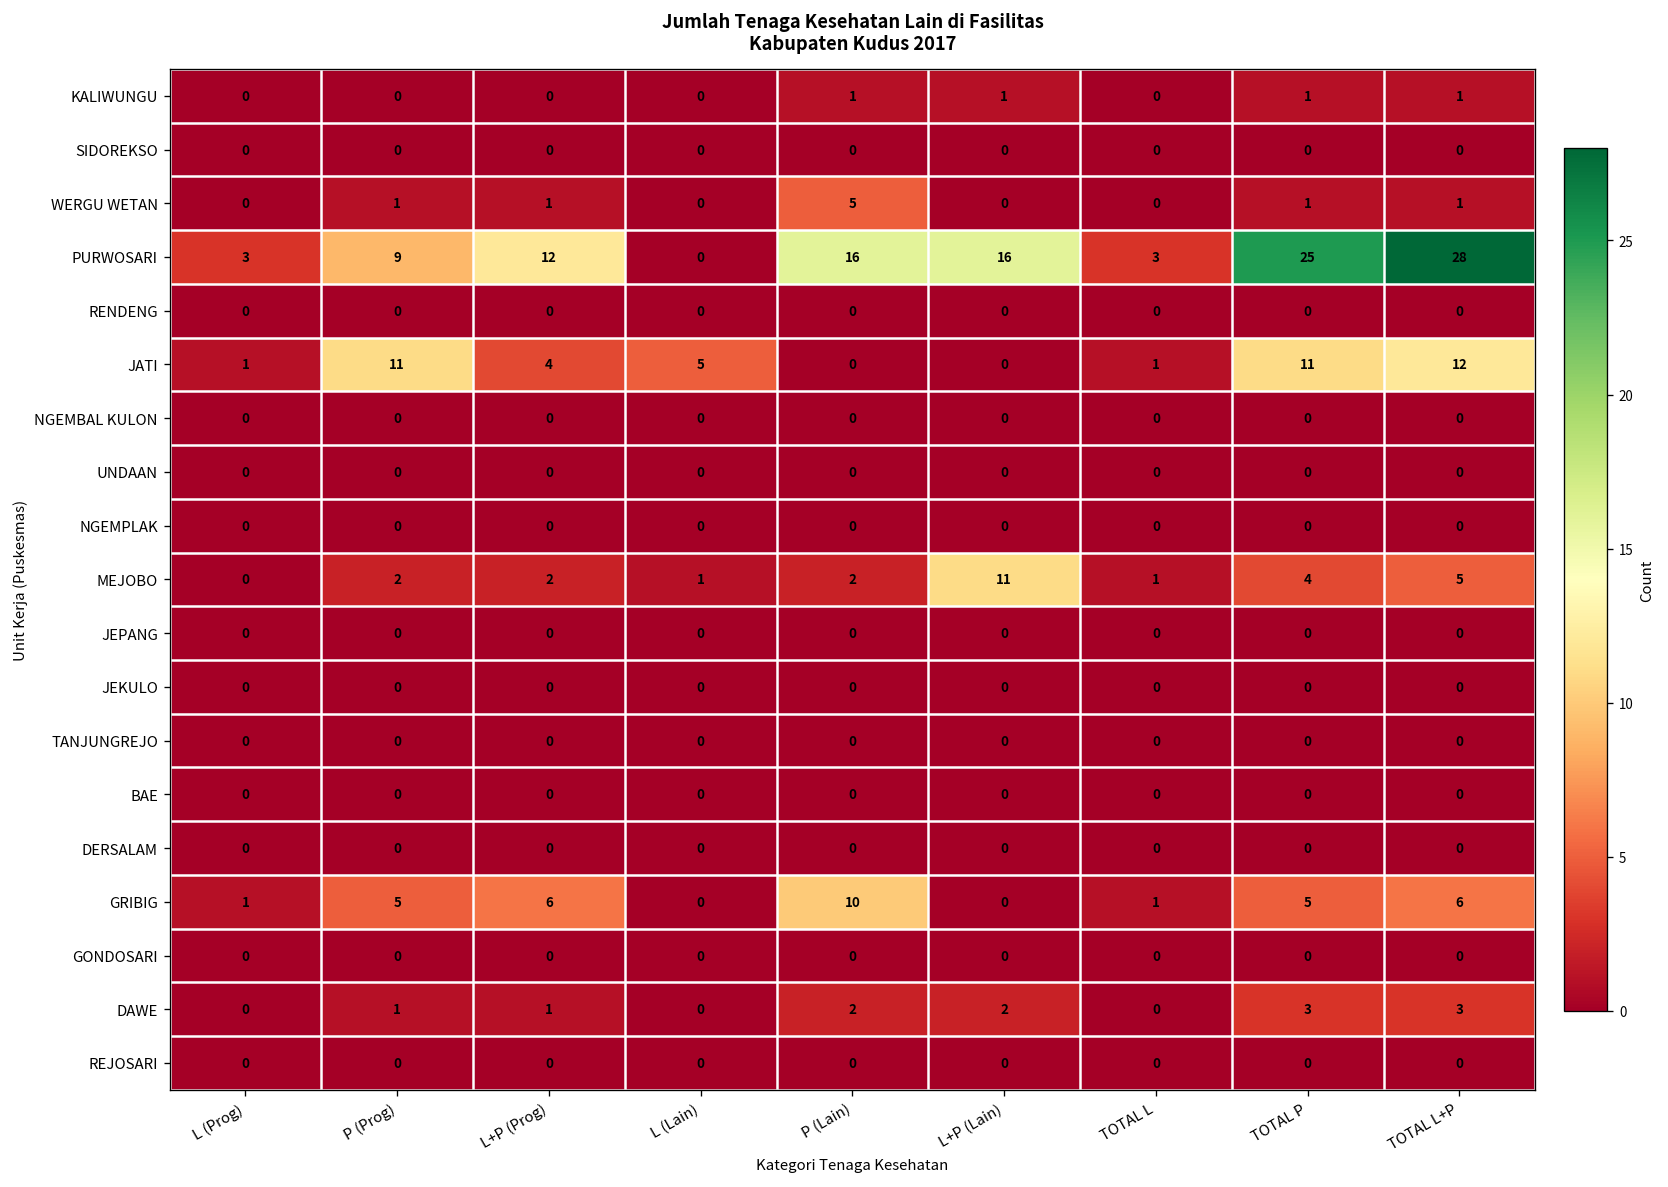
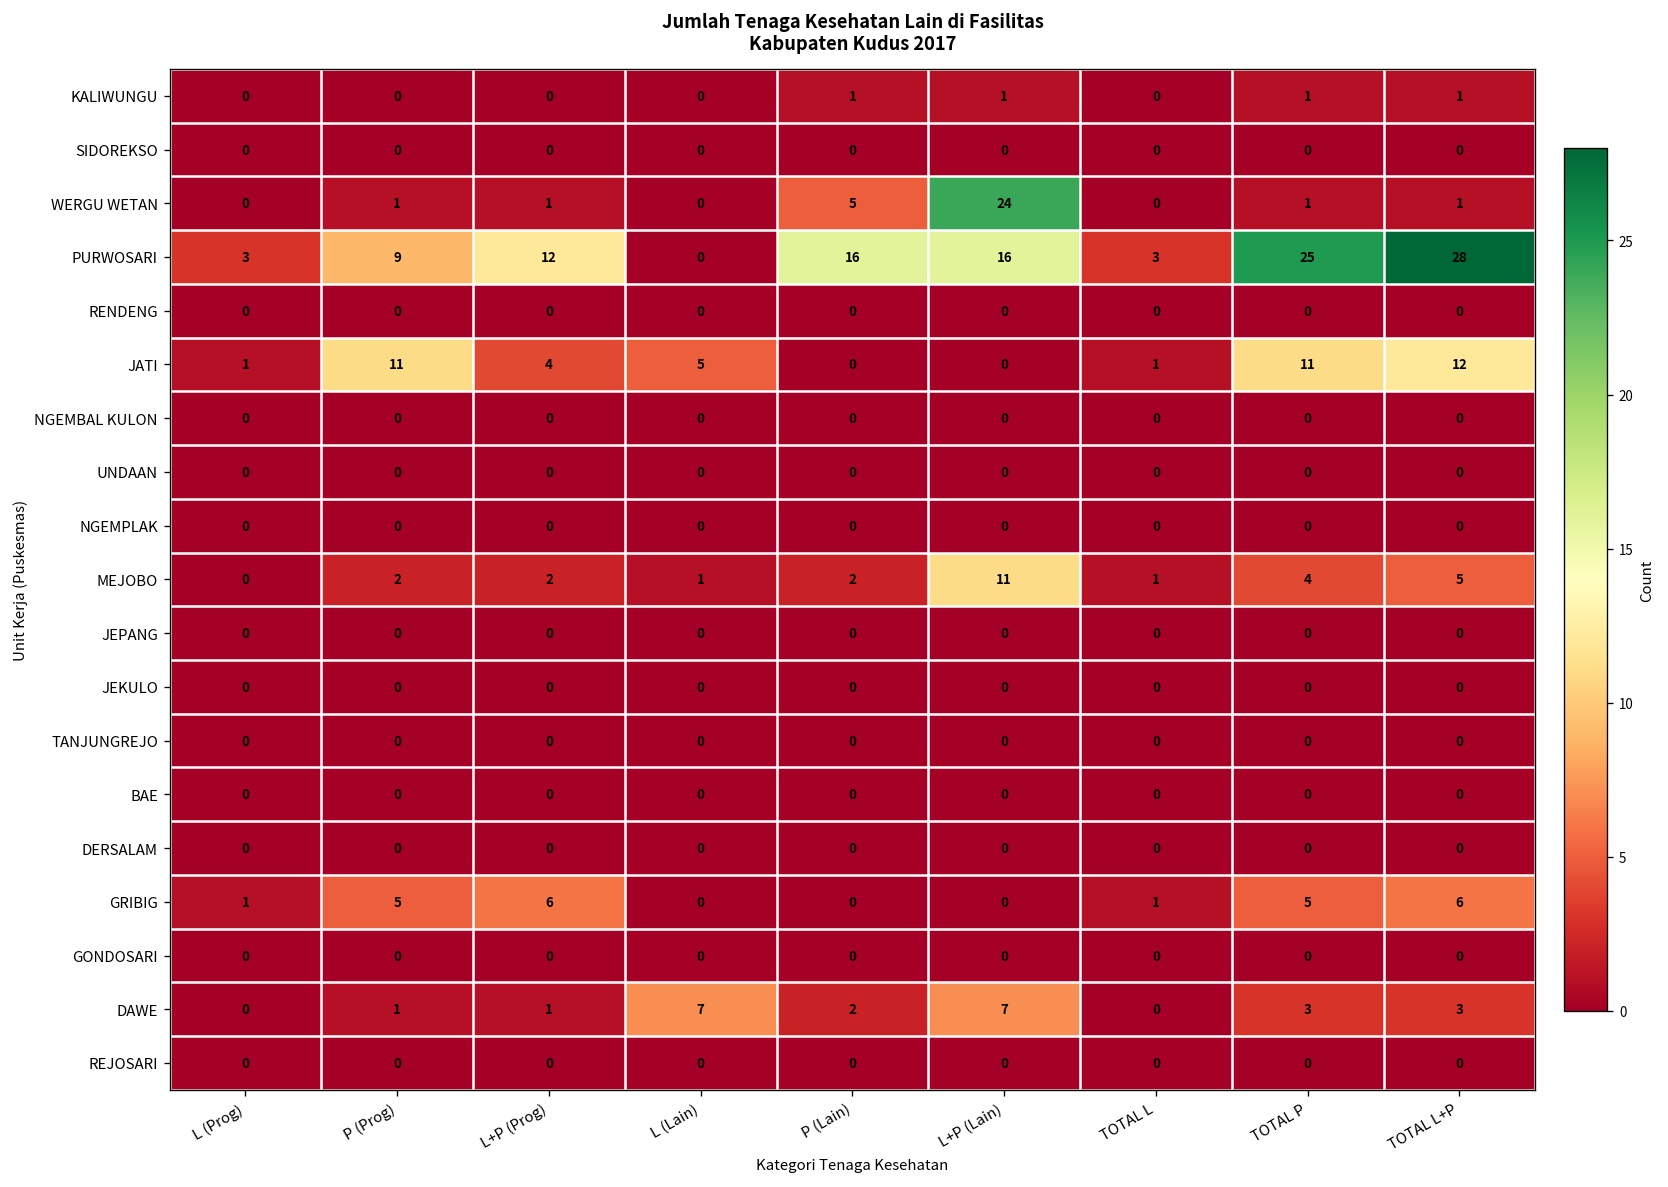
WERGU WETAN, L+P (Lain): 0 -> 24
GRIBIG, P (Lain): 10 -> 0
DAWE, L (Lain): 0 -> 7
DAWE, L+P (Lain): 2 -> 7
